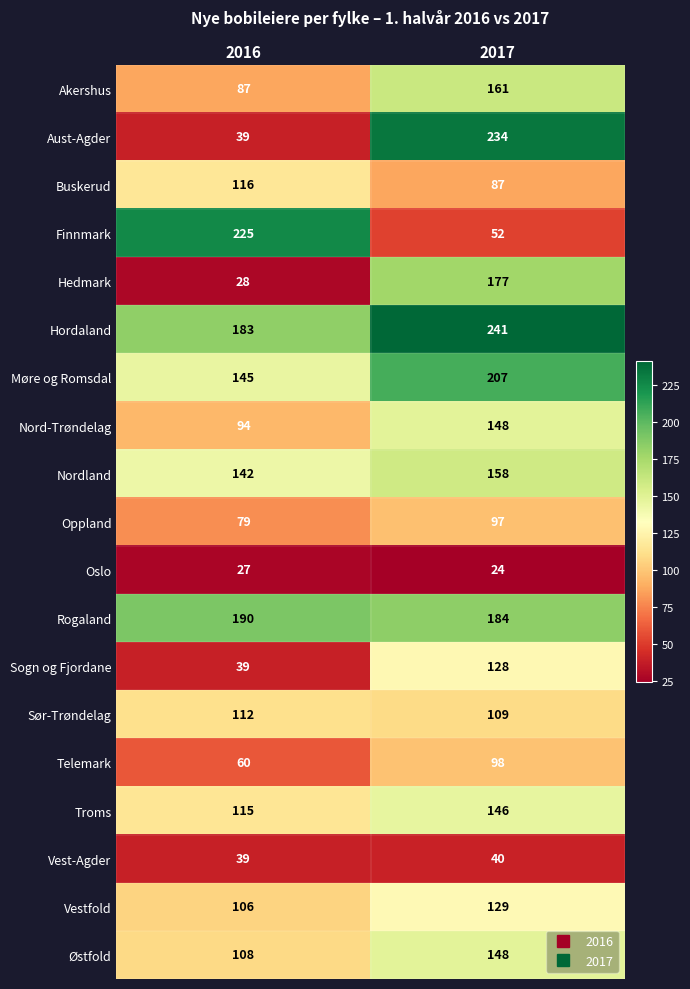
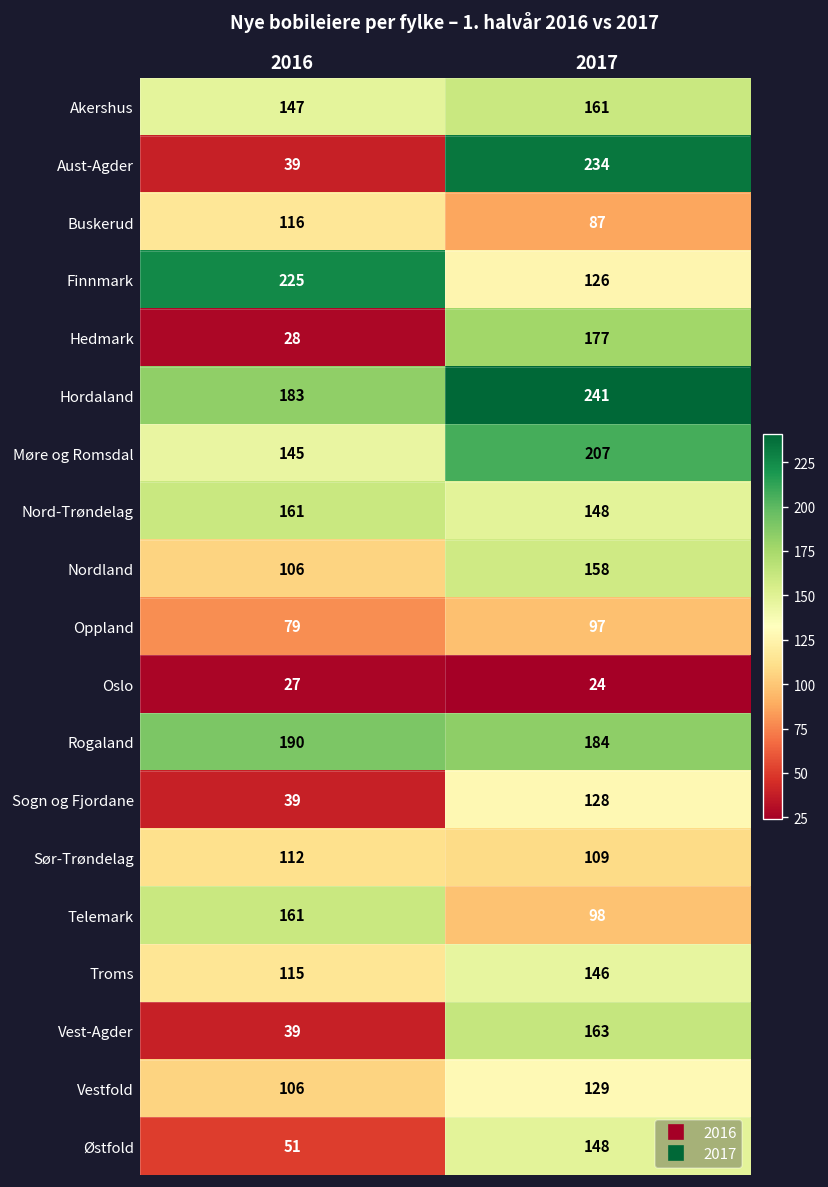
Akershus, 2016: 87 -> 147
Finnmark, 2017: 52 -> 126
Nord-Trøndelag, 2016: 94 -> 161
Nordland, 2016: 142 -> 106
Telemark, 2016: 60 -> 161
Vest-Agder, 2017: 40 -> 163
Østfold, 2016: 108 -> 51
